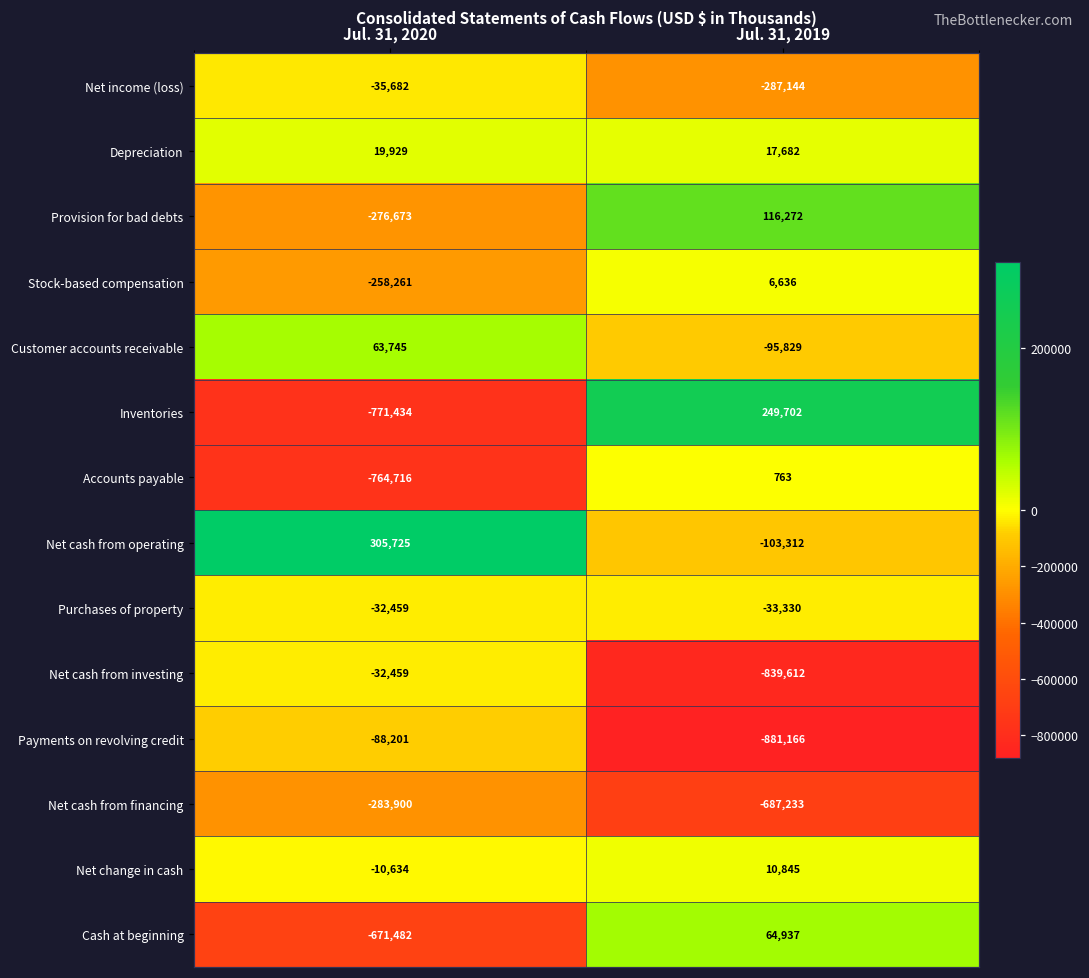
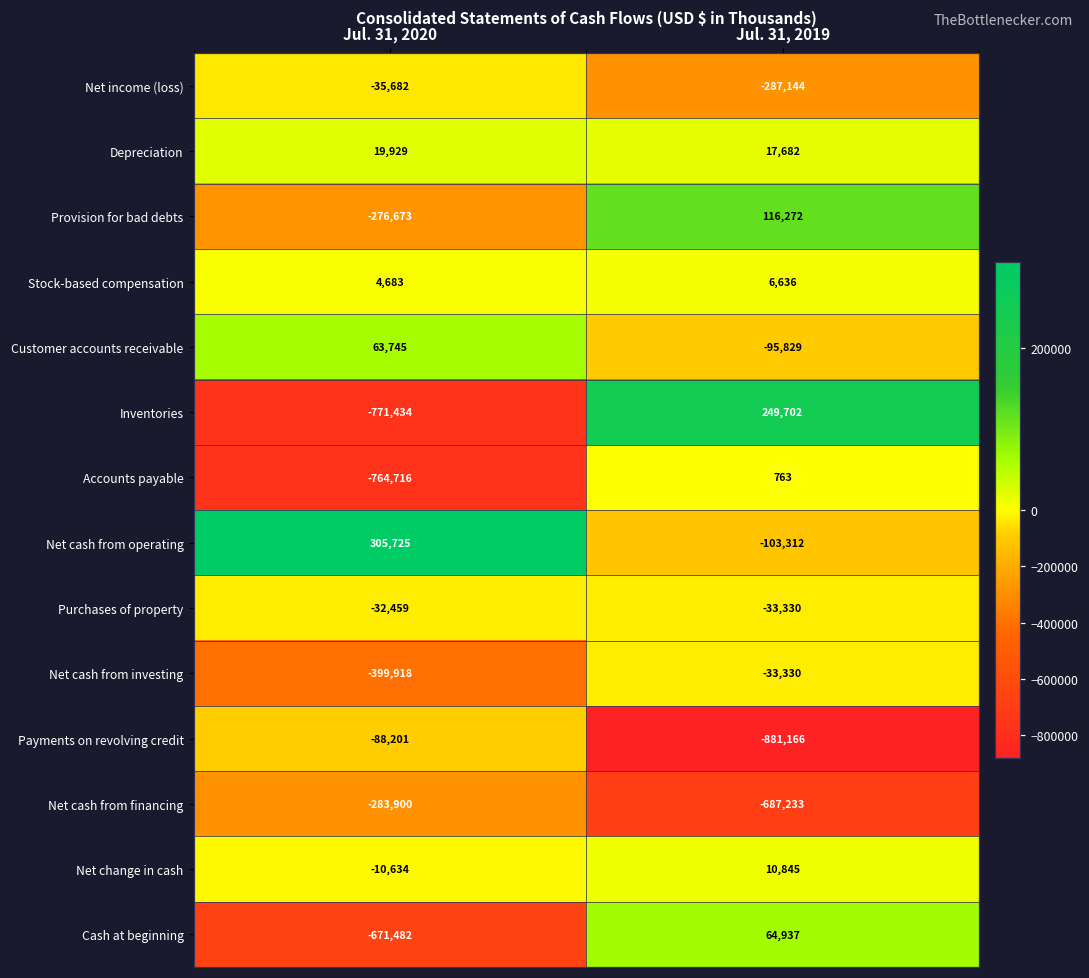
Stock-based compensation, Jul. 31, 2020: -258,261 -> 4,683
Net cash from investing, Jul. 31, 2020: -32,459 -> -399,918
Net cash from investing, Jul. 31, 2019: -839,612 -> -33,330
